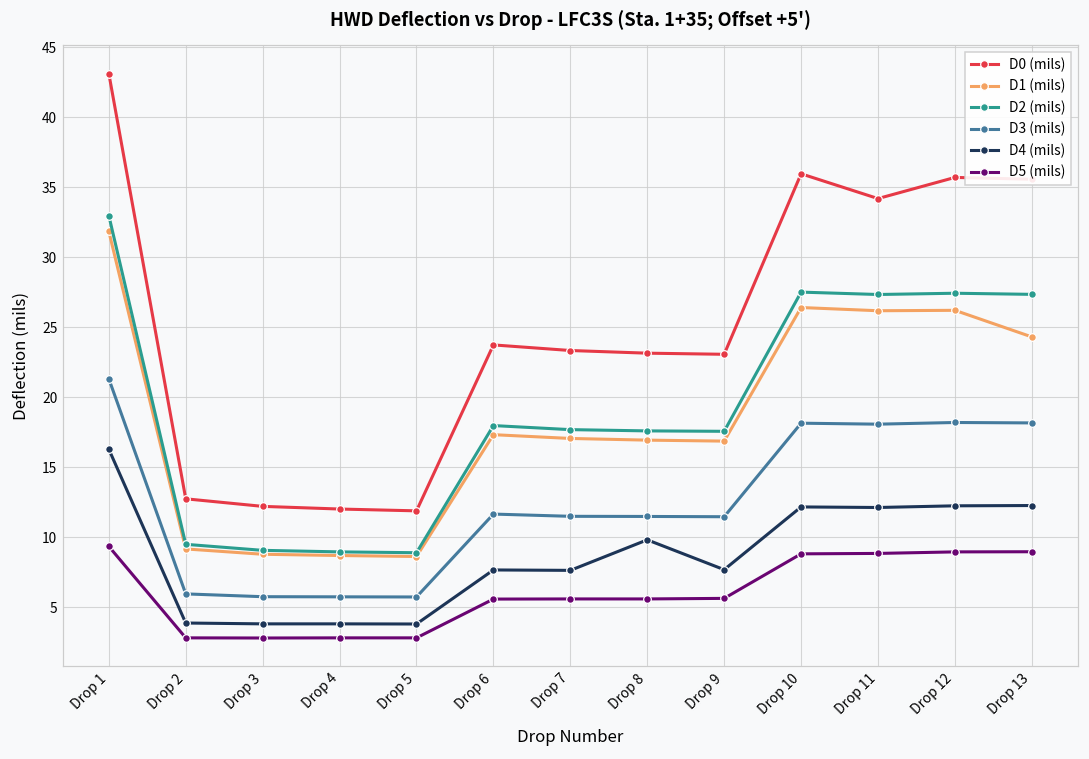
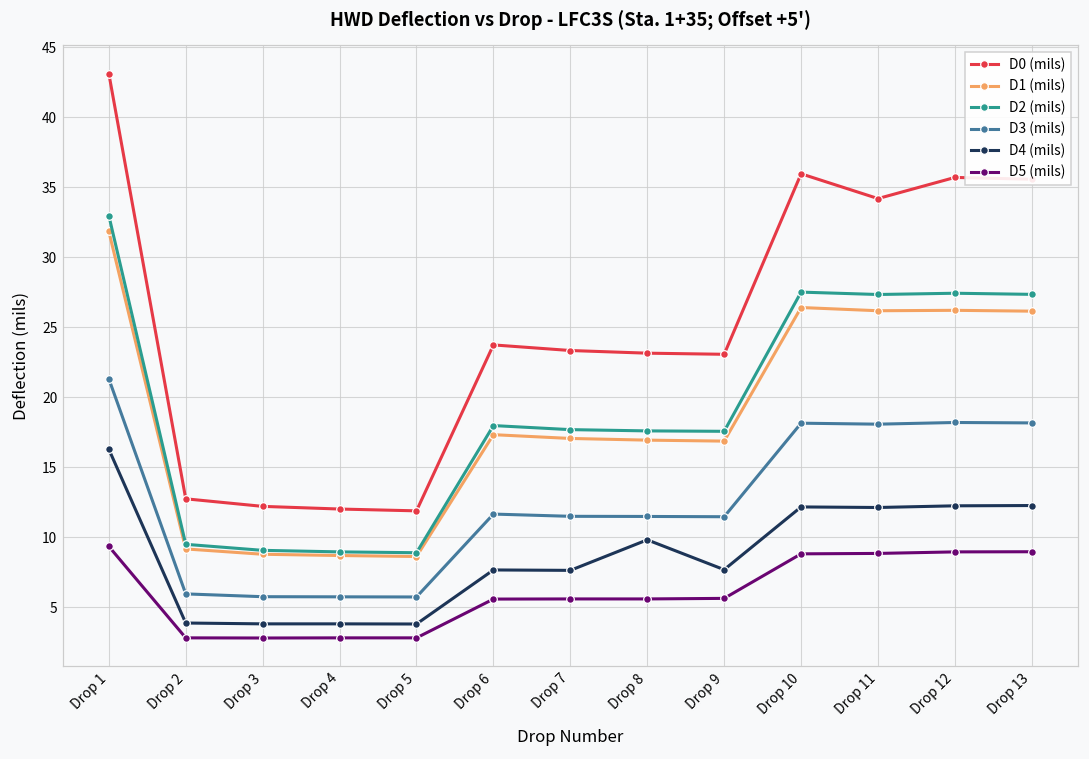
D1 (mils), Drop 13: 24.3 -> 26.2
